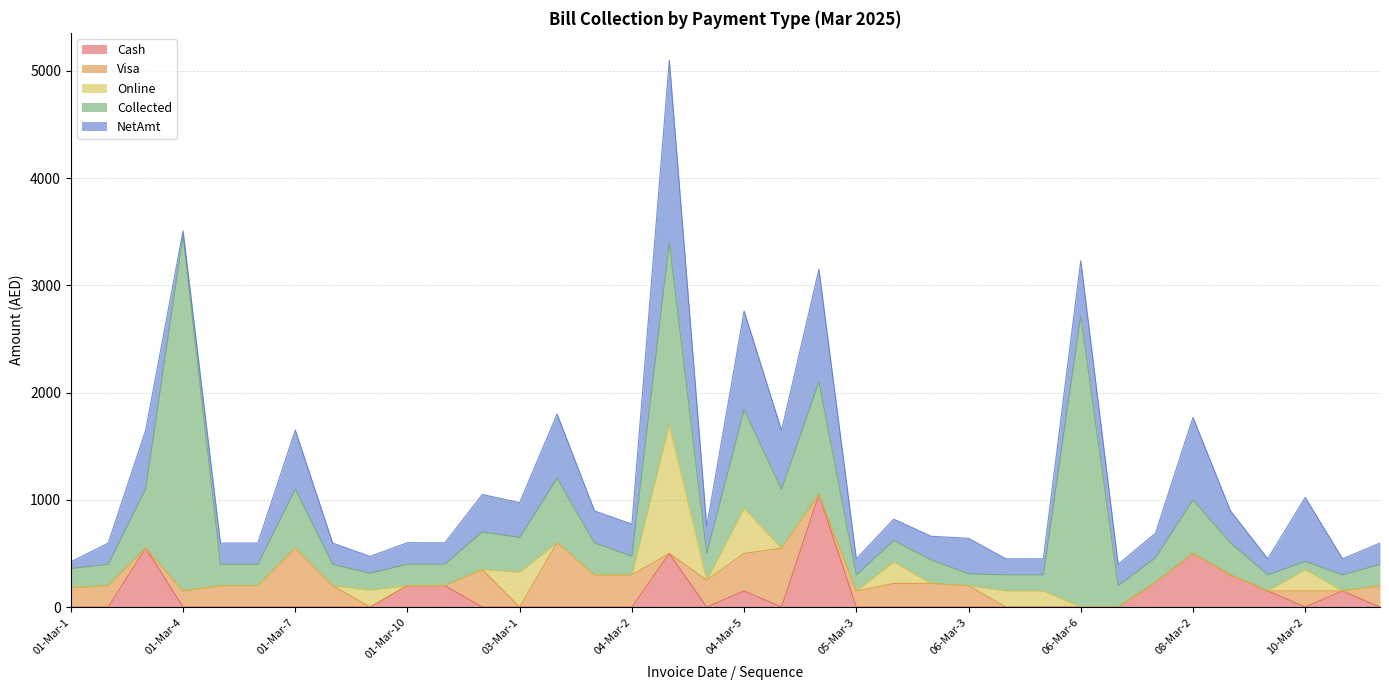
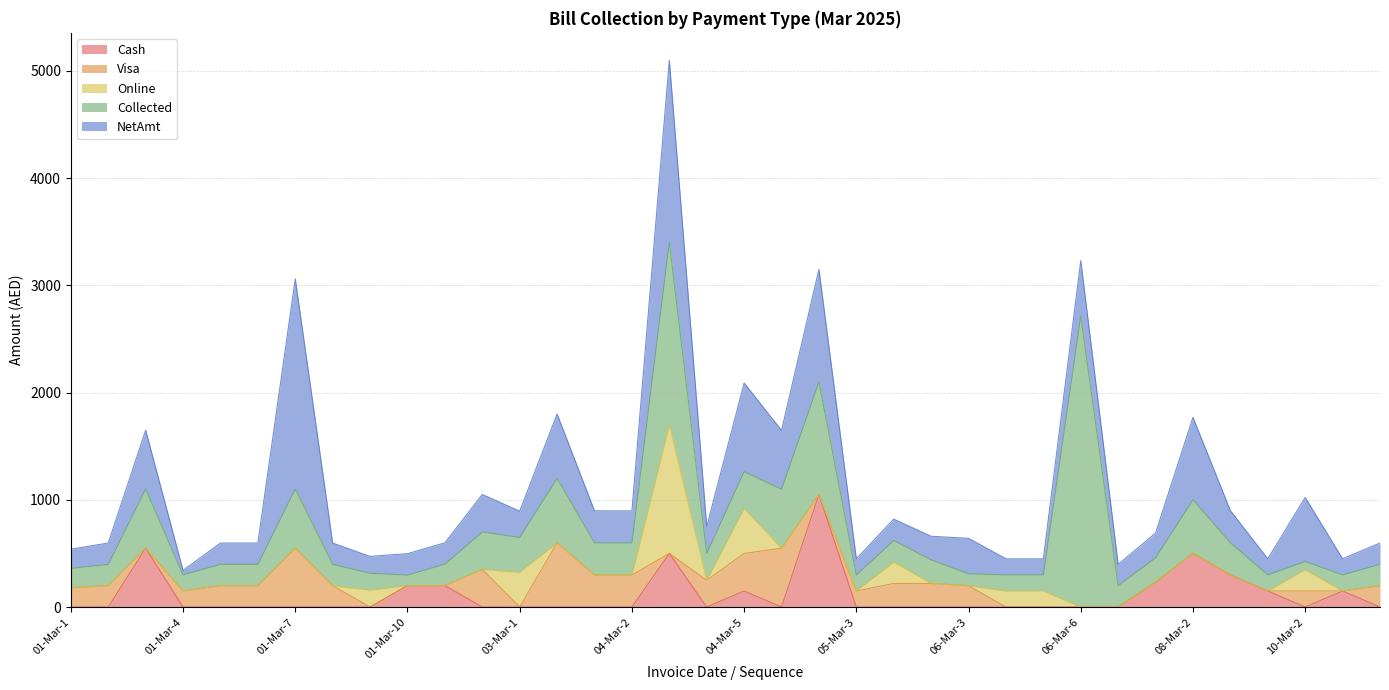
NetAmt, 01-Mar-1: 60 -> 180
Collected, 01-Mar-4: 3320 -> 150
NetAmt, 01-Mar-7: 550 -> 1960
Collected, 01-Mar-10: 200 -> 100
NetAmt, 03-Mar-1: 320 -> 250
Collected, 04-Mar-2: 180 -> 300
Collected, 04-Mar-5: 920 -> 340
NetAmt, 04-Mar-5: 920 -> 830
